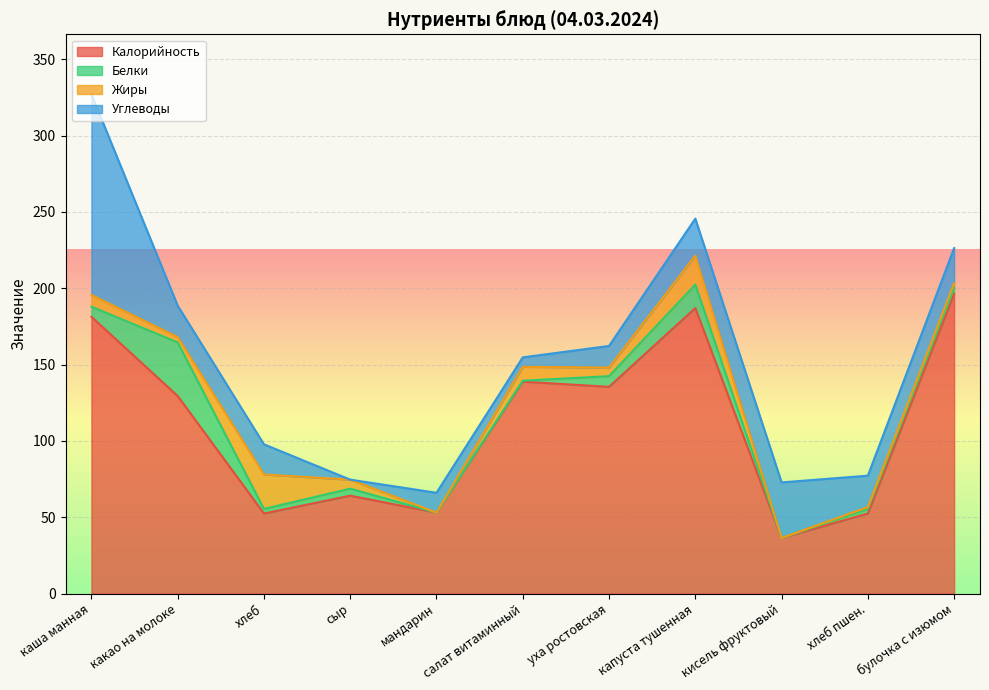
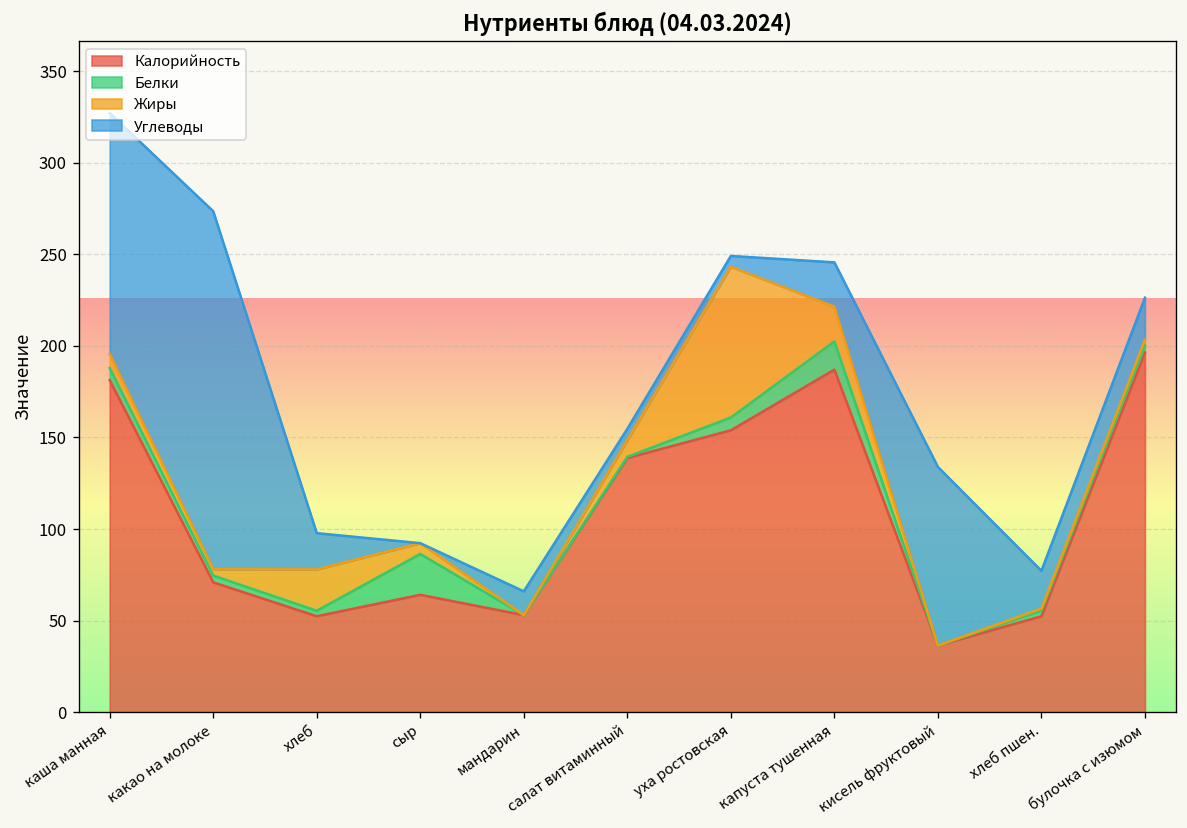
Калорийность, какао на молоке: 129 -> 71
Белки, какао на молоке: 35 -> 4
Углеводы, какао на молоке: 21 -> 195
Белки, сыр: 5 -> 22
Калорийность, уха ростовская: 135 -> 154
Жиры, уха ростовская: 6 -> 82
Углеводы, уха ростовская: 14 -> 6
Углеводы, кисель фруктовый: 36 -> 98
